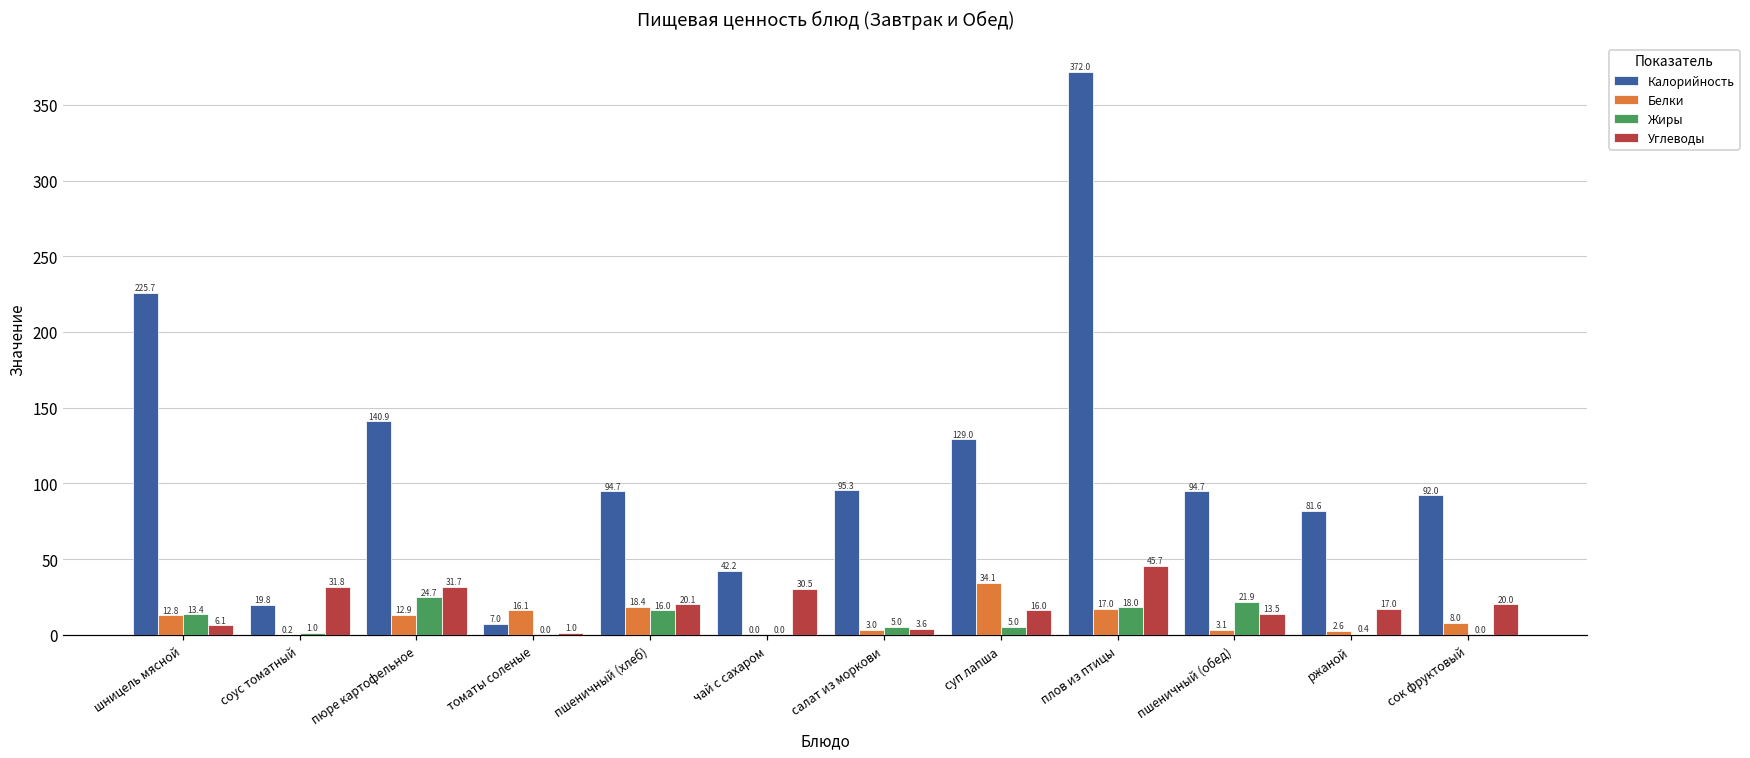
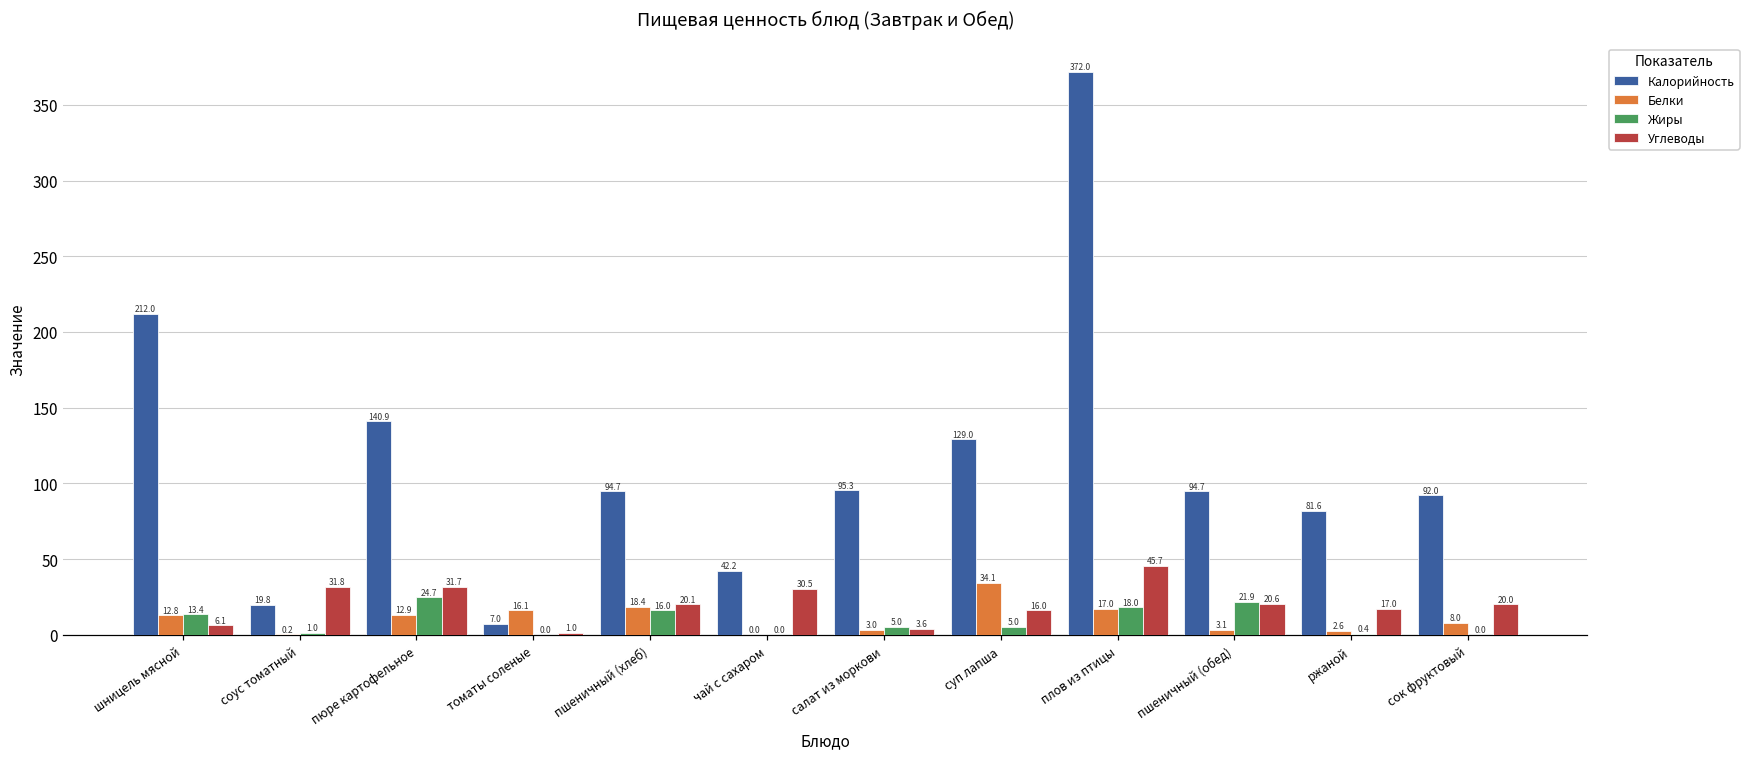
Калорийность, шницель мясной: 225.7 -> 212.0
Углеводы, пшеничный (обед): 13.5 -> 20.6
